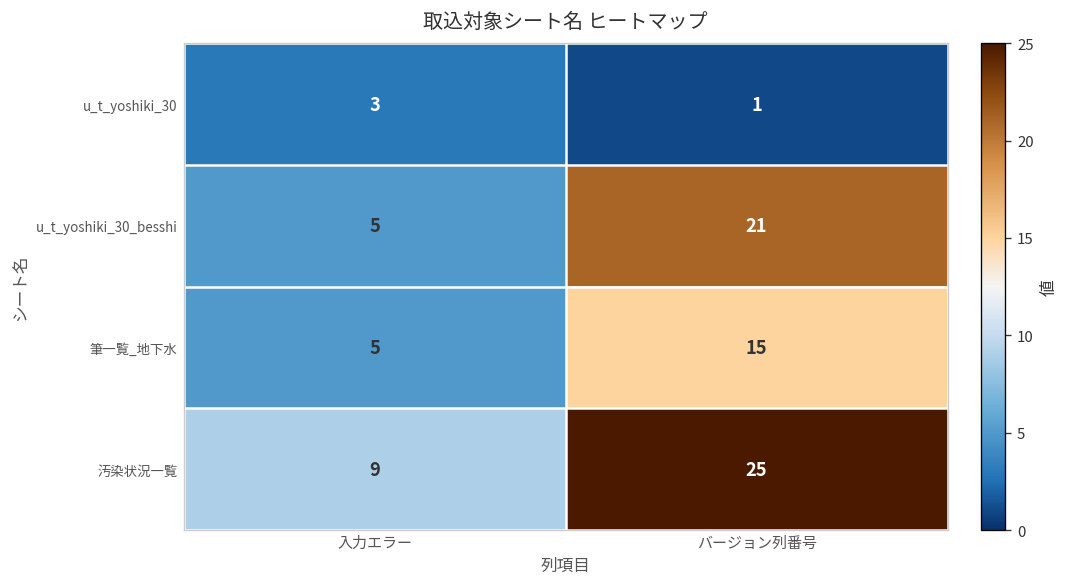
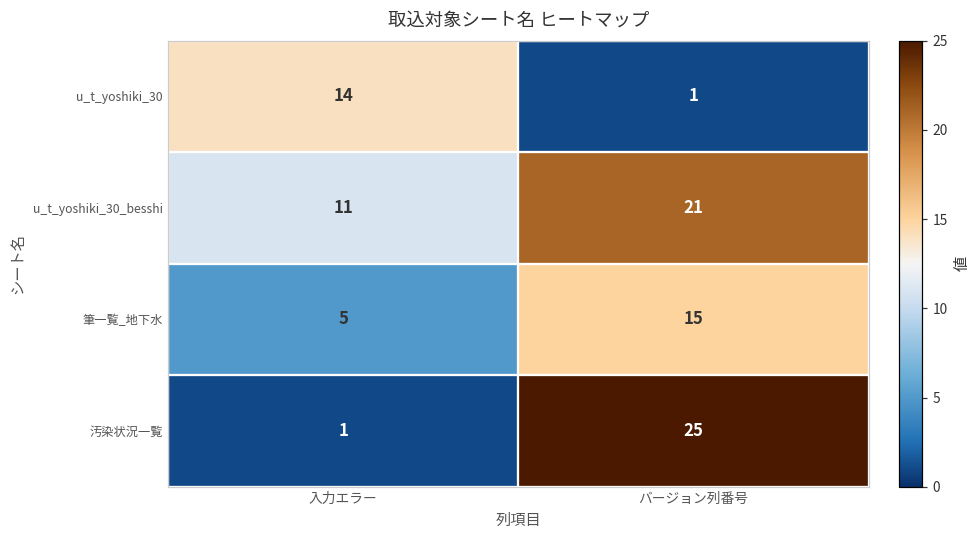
u_t_yoshiki_30, 入力エラー: 3 -> 14
u_t_yoshiki_30_besshi, 入力エラー: 5 -> 11
汚染状況一覧, 入力エラー: 9 -> 1
